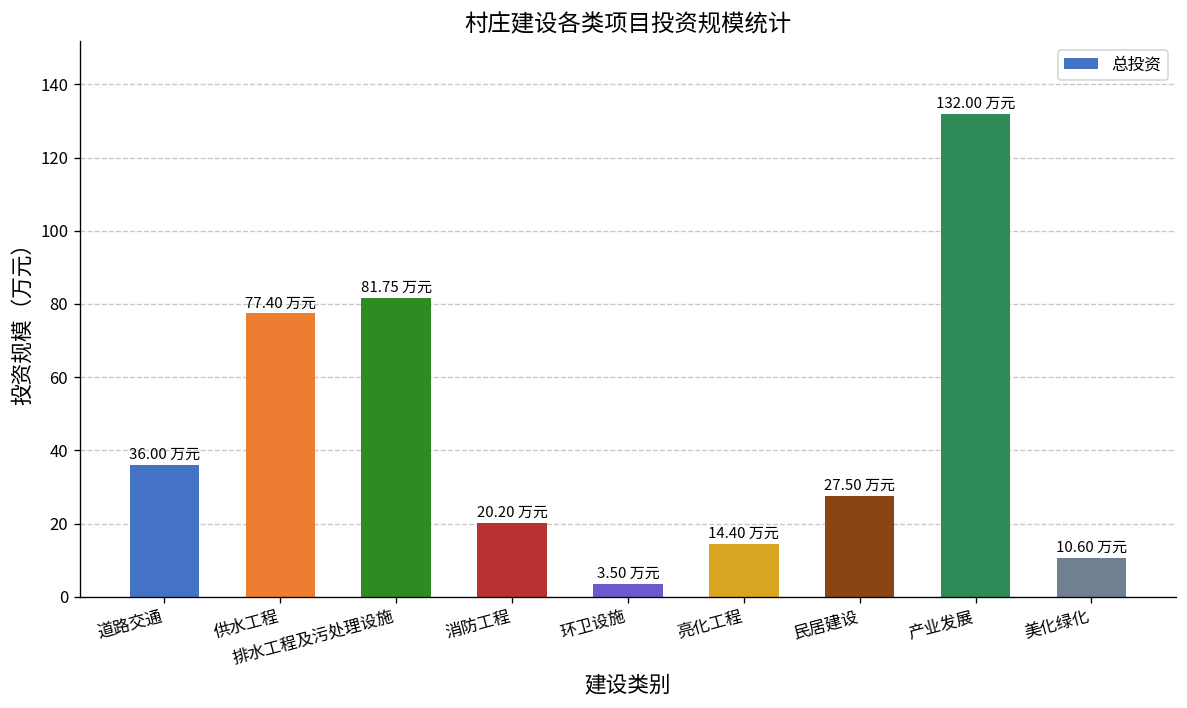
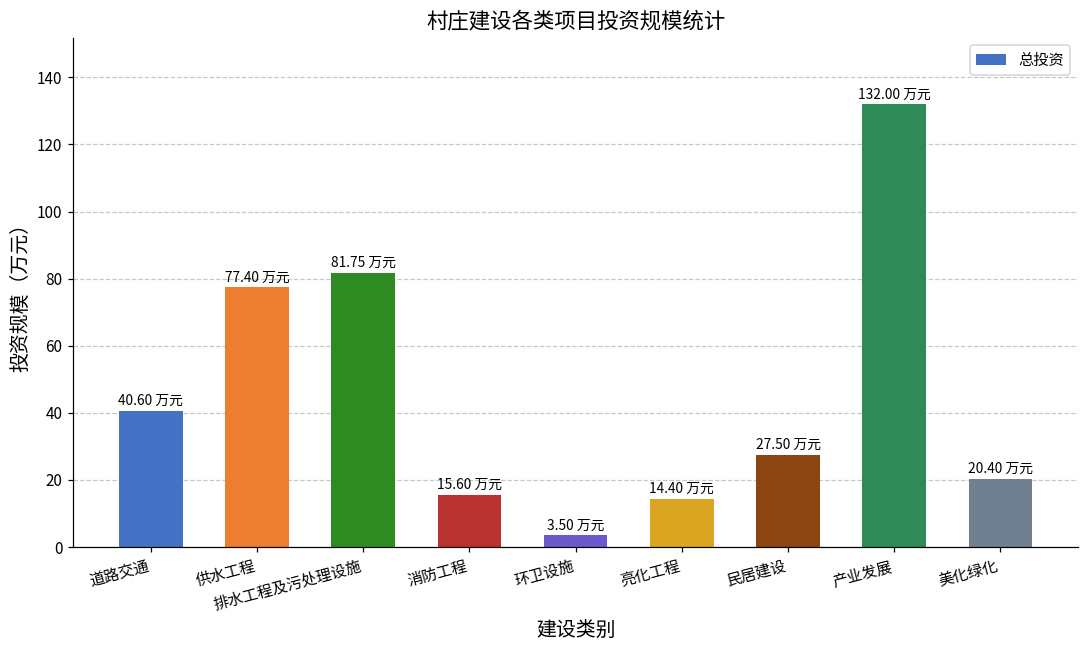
道路交通: 36.00 -> 40.60
消防工程: 20.20 -> 15.60
美化绿化: 10.60 -> 20.40
